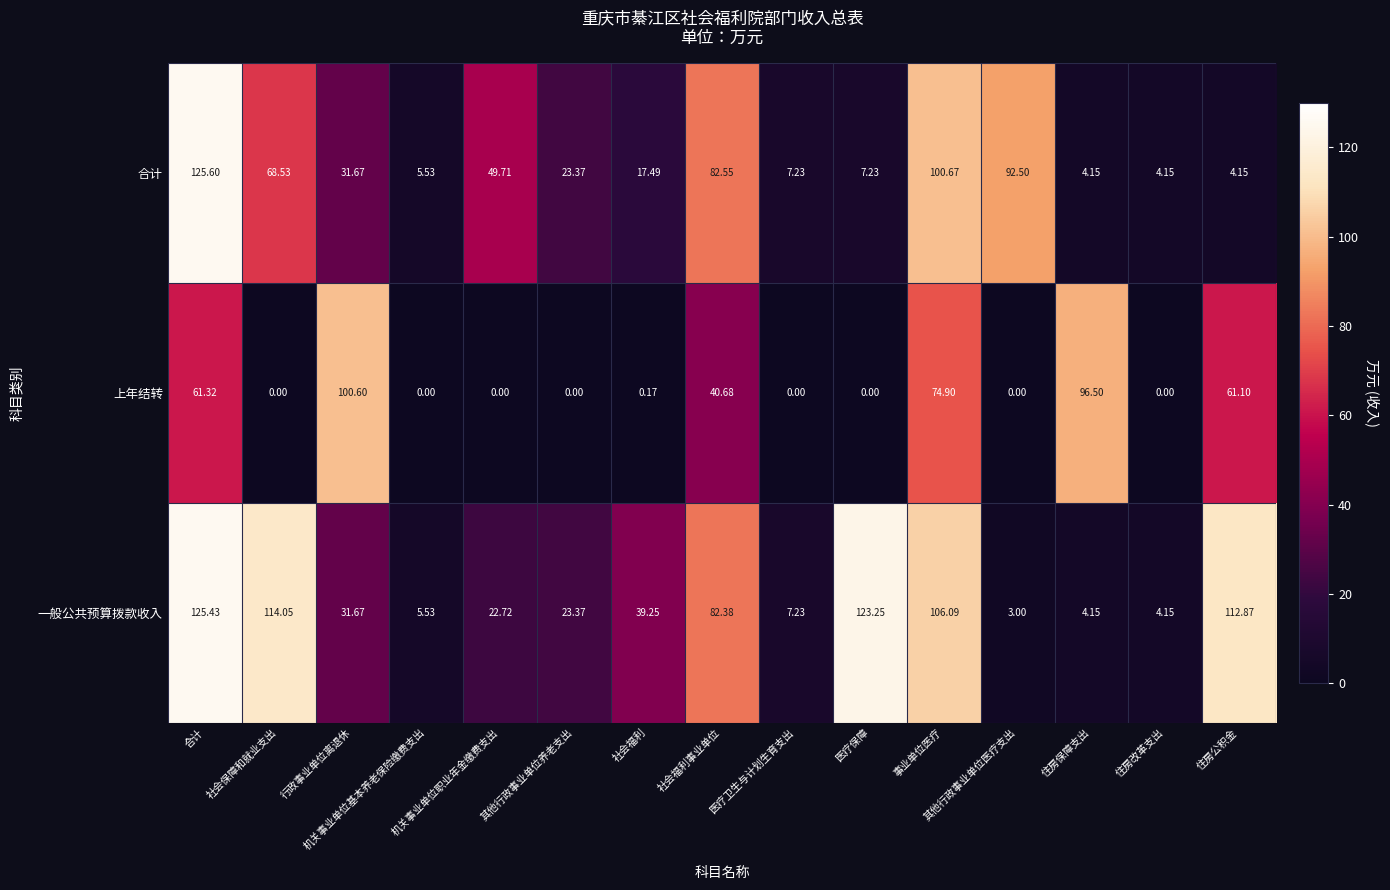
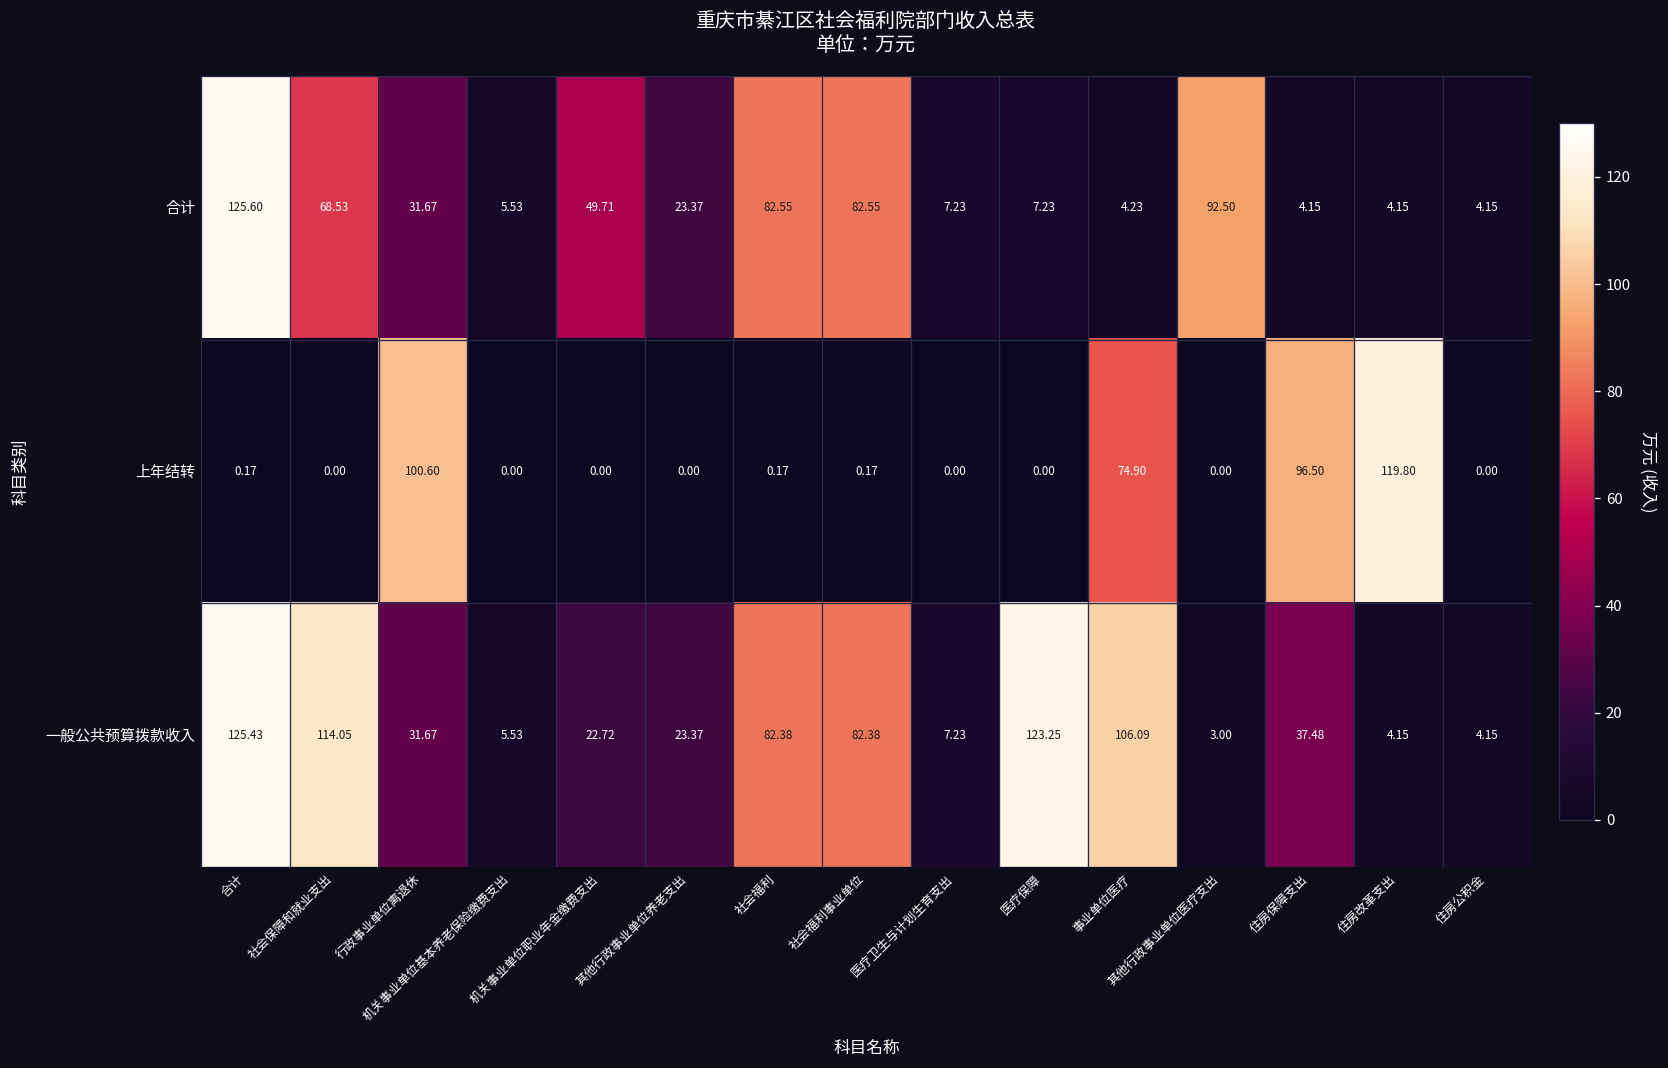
合计, 社会福利: 17.49 -> 82.55
合计, 事业单位医疗: 100.67 -> 4.23
上年结转, 合计: 61.32 -> 0.17
上年结转, 社会福利事业单位: 40.68 -> 0.17
上年结转, 住房改革支出: 0.00 -> 119.80
上年结转, 住房公积金: 61.10 -> 0.00
一般公共预算拨款收入, 社会福利: 39.25 -> 82.38
一般公共预算拨款收入, 住房保障支出: 4.15 -> 37.48
一般公共预算拨款收入, 住房公积金: 112.87 -> 4.15
